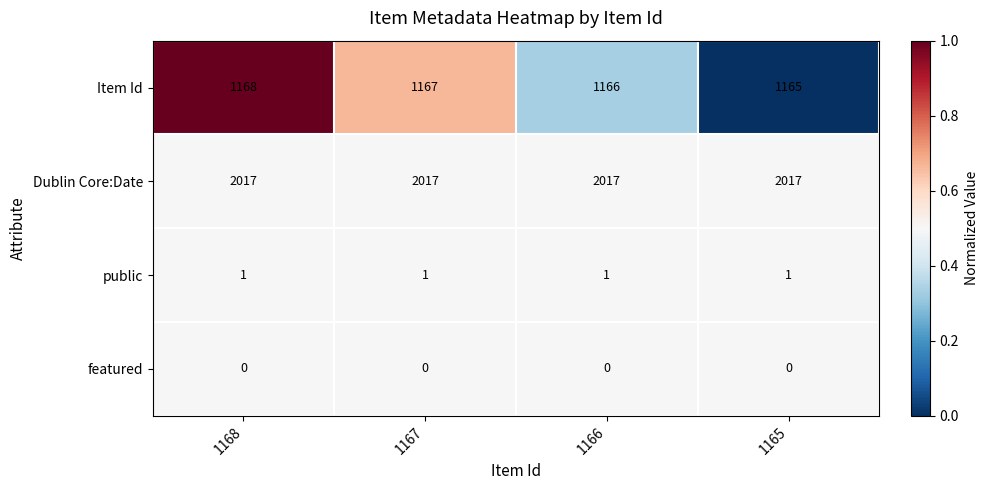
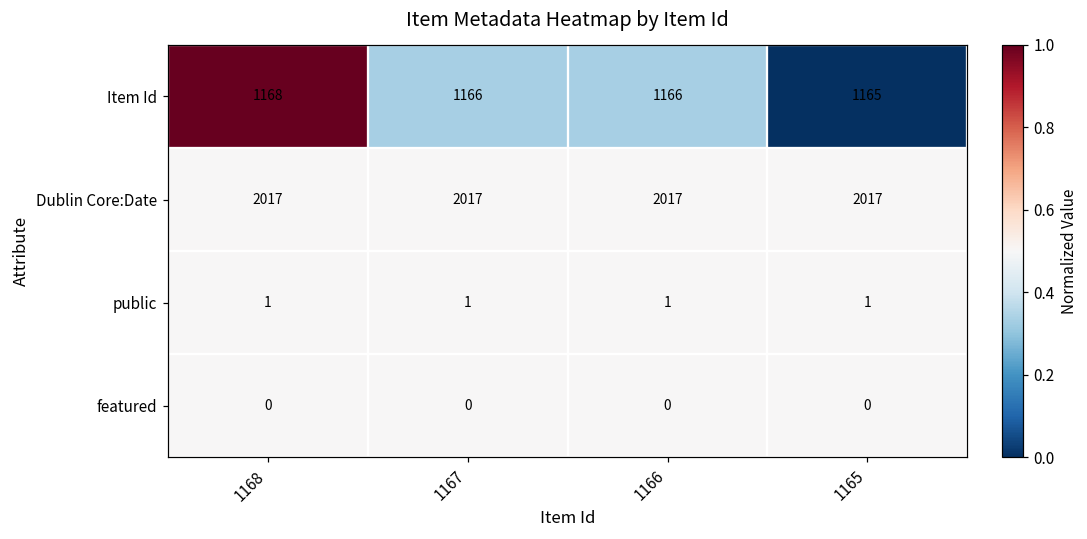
Item Id, 1167: 1167 -> 1166
